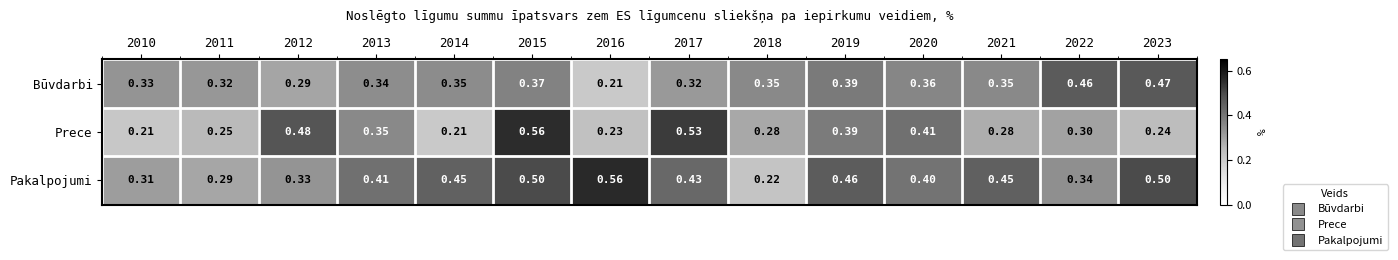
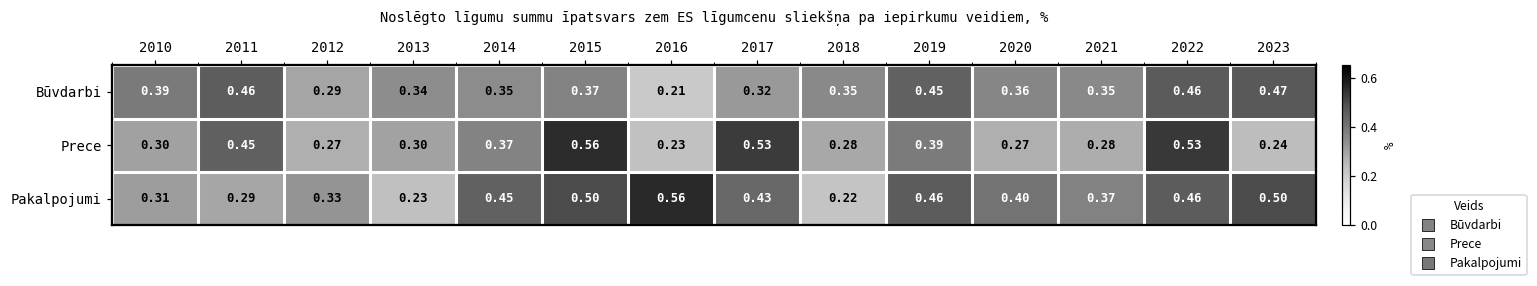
Būvdarbi, 2010: 0.33 -> 0.39
Būvdarbi, 2011: 0.32 -> 0.46
Būvdarbi, 2019: 0.39 -> 0.45
Prece, 2010: 0.21 -> 0.30
Prece, 2011: 0.25 -> 0.45
Prece, 2012: 0.48 -> 0.27
Prece, 2013: 0.35 -> 0.30
Prece, 2014: 0.21 -> 0.37
Prece, 2020: 0.41 -> 0.27
Prece, 2022: 0.30 -> 0.53
Pakalpojumi, 2013: 0.41 -> 0.23
Pakalpojumi, 2021: 0.45 -> 0.37
Pakalpojumi, 2022: 0.34 -> 0.46
